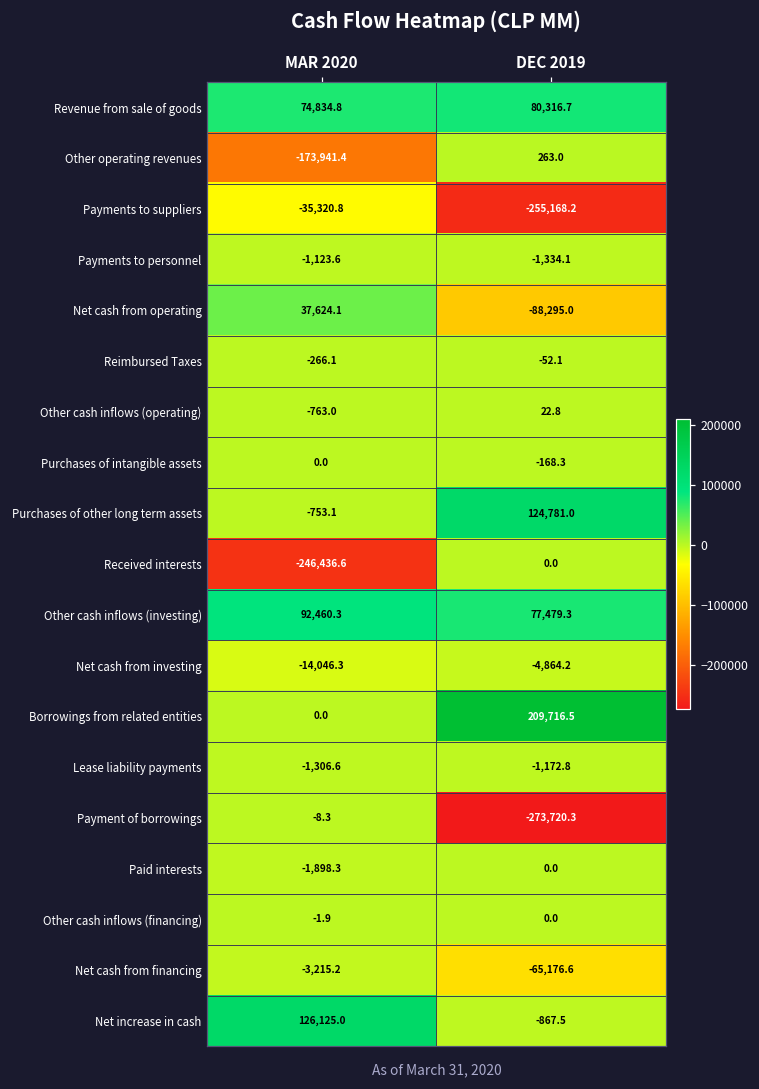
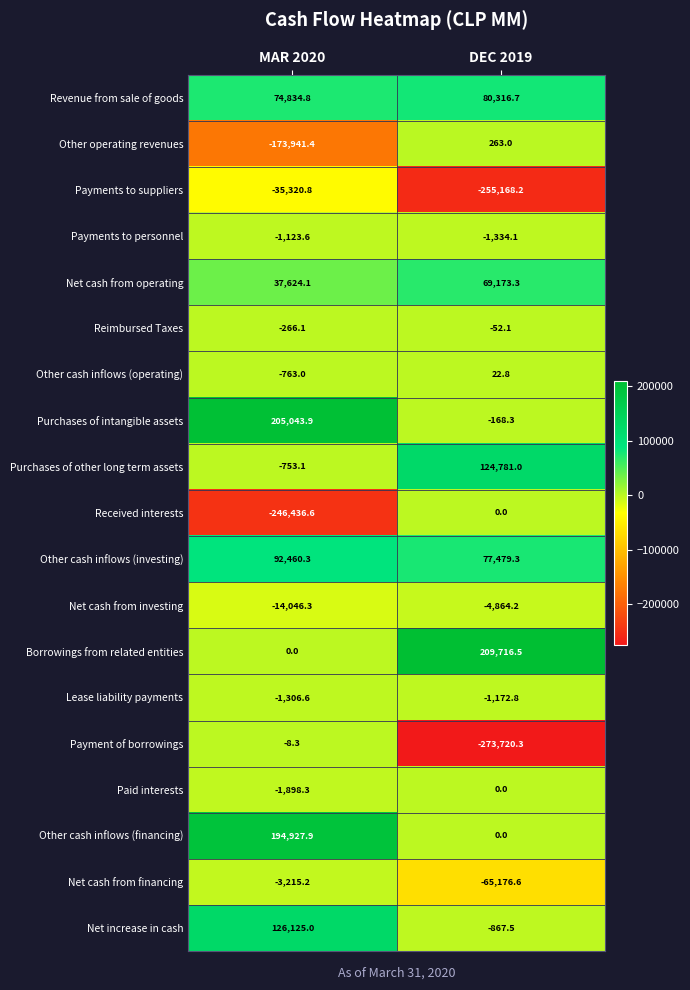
Net cash from operating, DEC 2019: -88,295.0 -> 69,173.3
Purchases of intangible assets, MAR 2020: 0.0 -> 205,043.9
Other cash inflows (financing), MAR 2020: -1.9 -> 194,927.9
